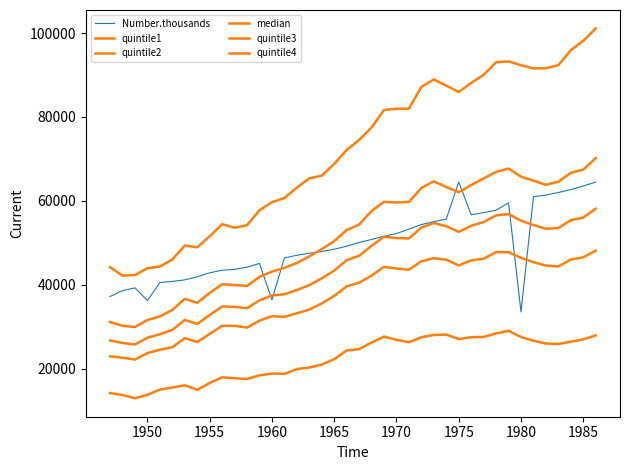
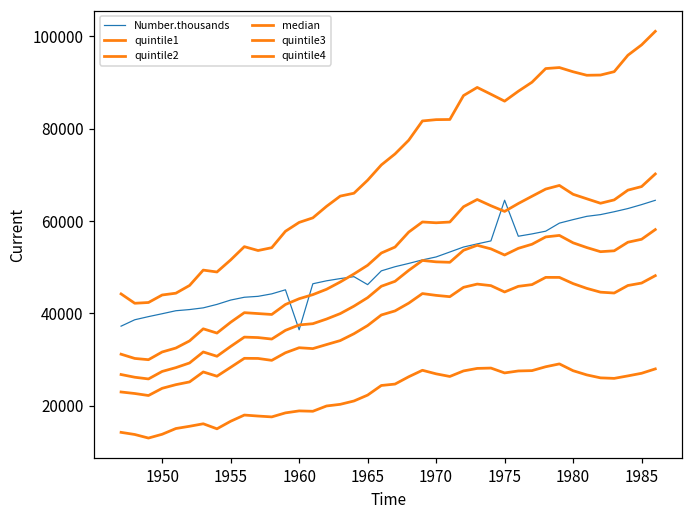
Number.thousands, 1950: 36000 -> 40000
Number.thousands, 1965: 49000 -> 46000
Number.thousands, 1980: 34000 -> 60000
